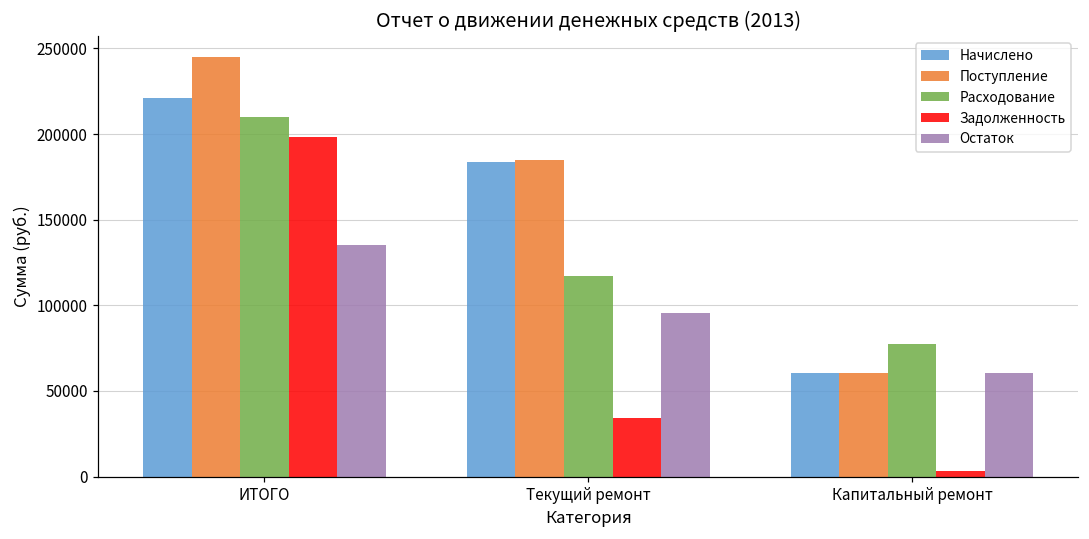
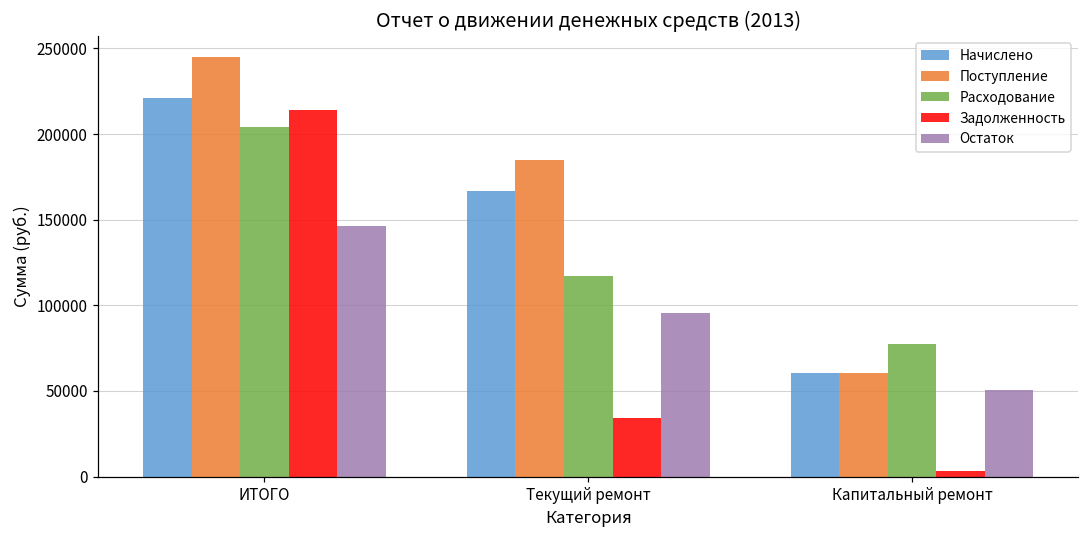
Расходование, ИТОГО: 210000 -> 204000
Задолженность, ИТОГО: 198000 -> 214000
Остаток, ИТОГО: 135000 -> 146000
Начислено, Текущий ремонт: 184000 -> 166000
Остаток, Капитальный ремонт: 61000 -> 50000
